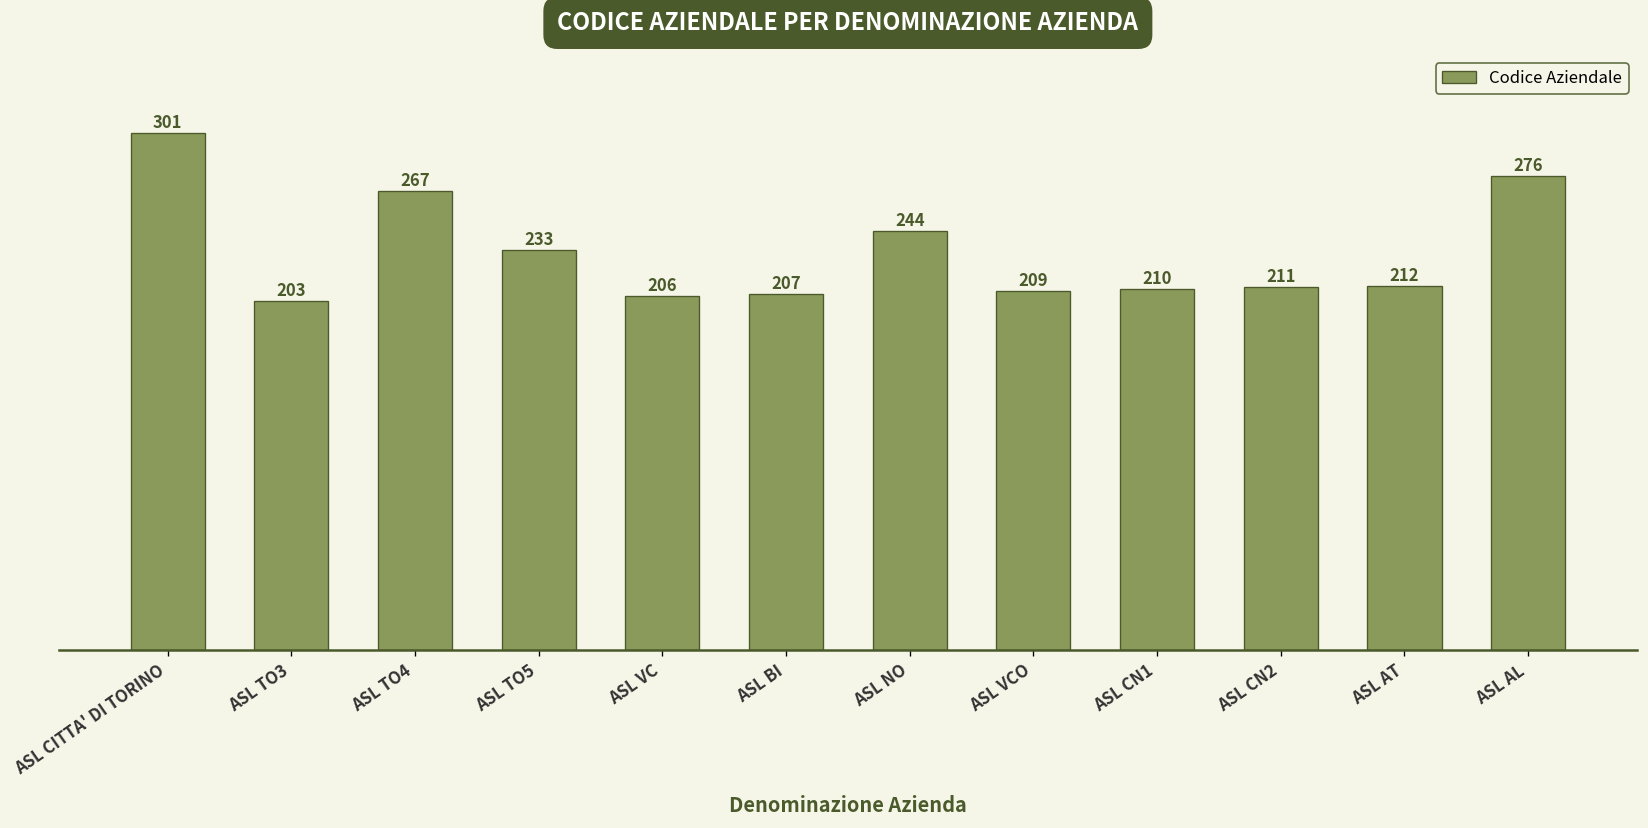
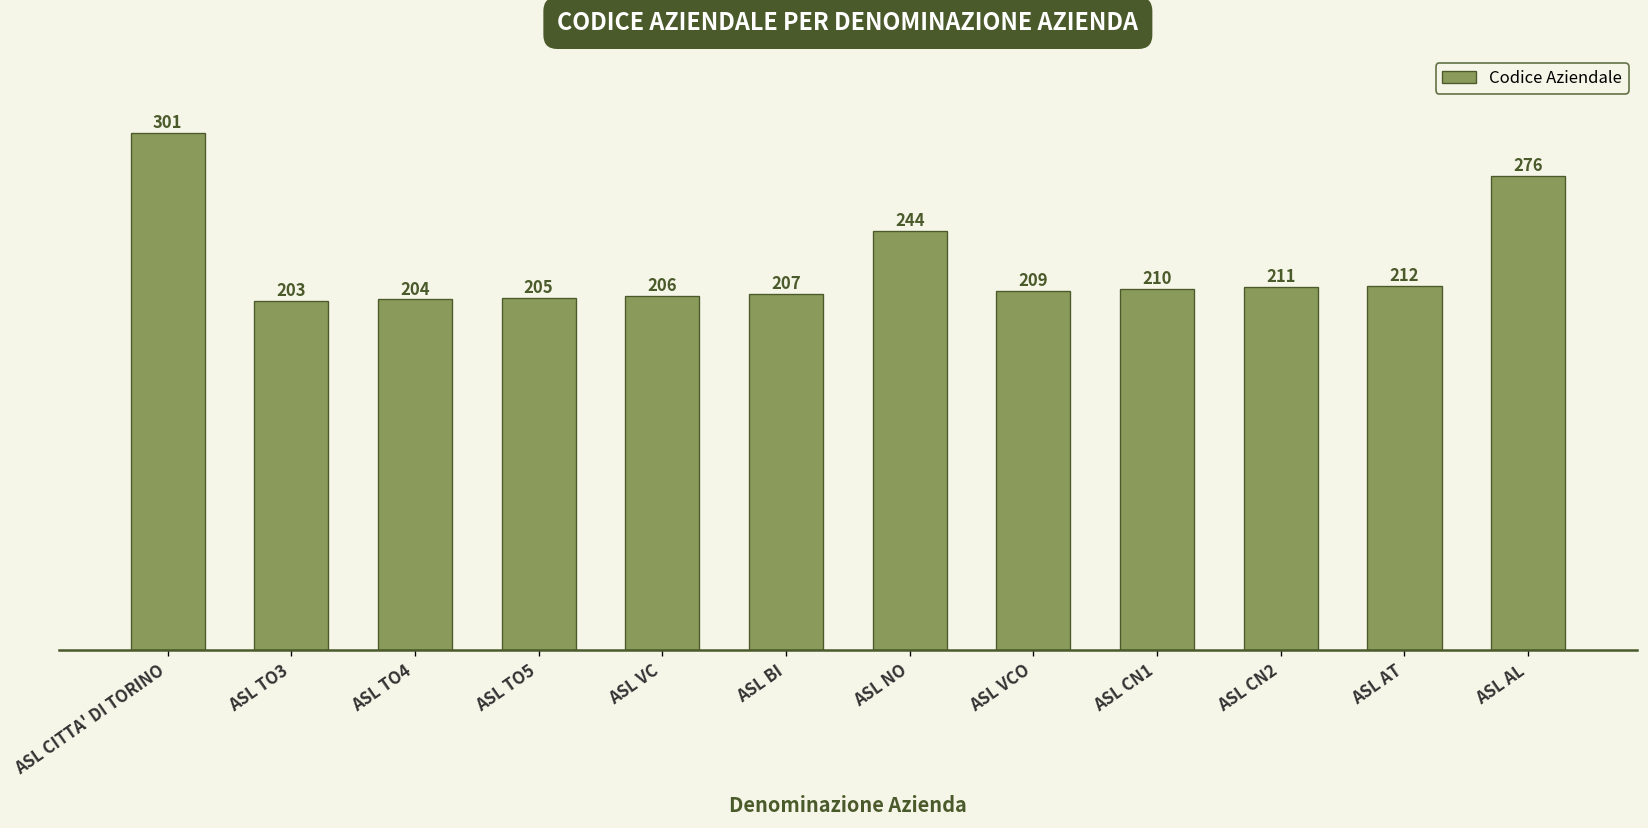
ASL TO4: 267 -> 204
ASL TO5: 233 -> 205
